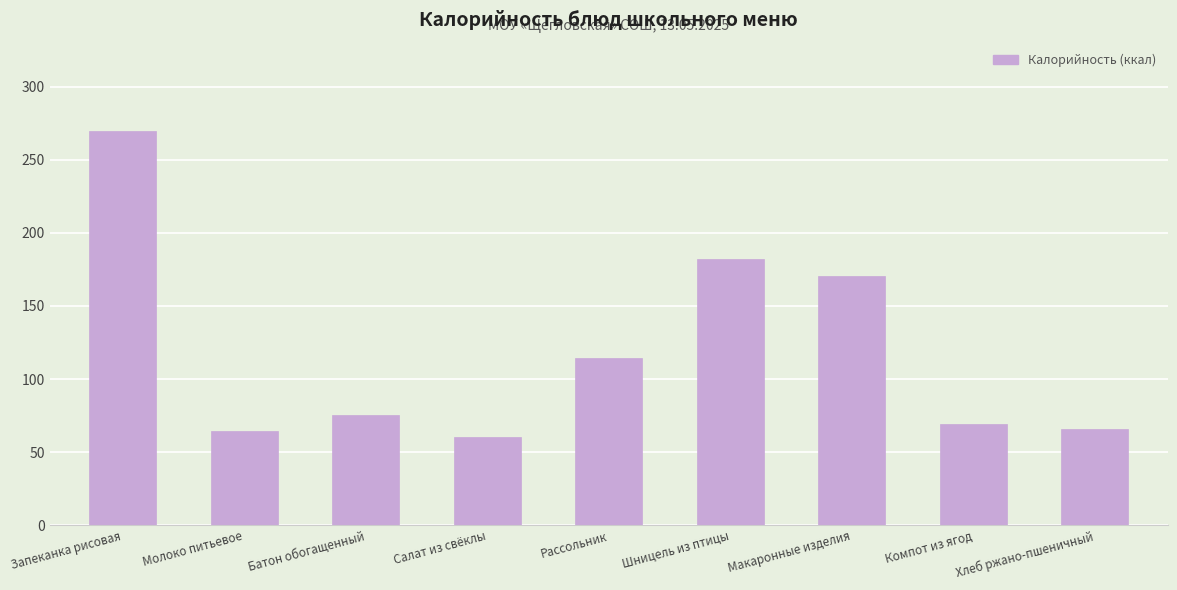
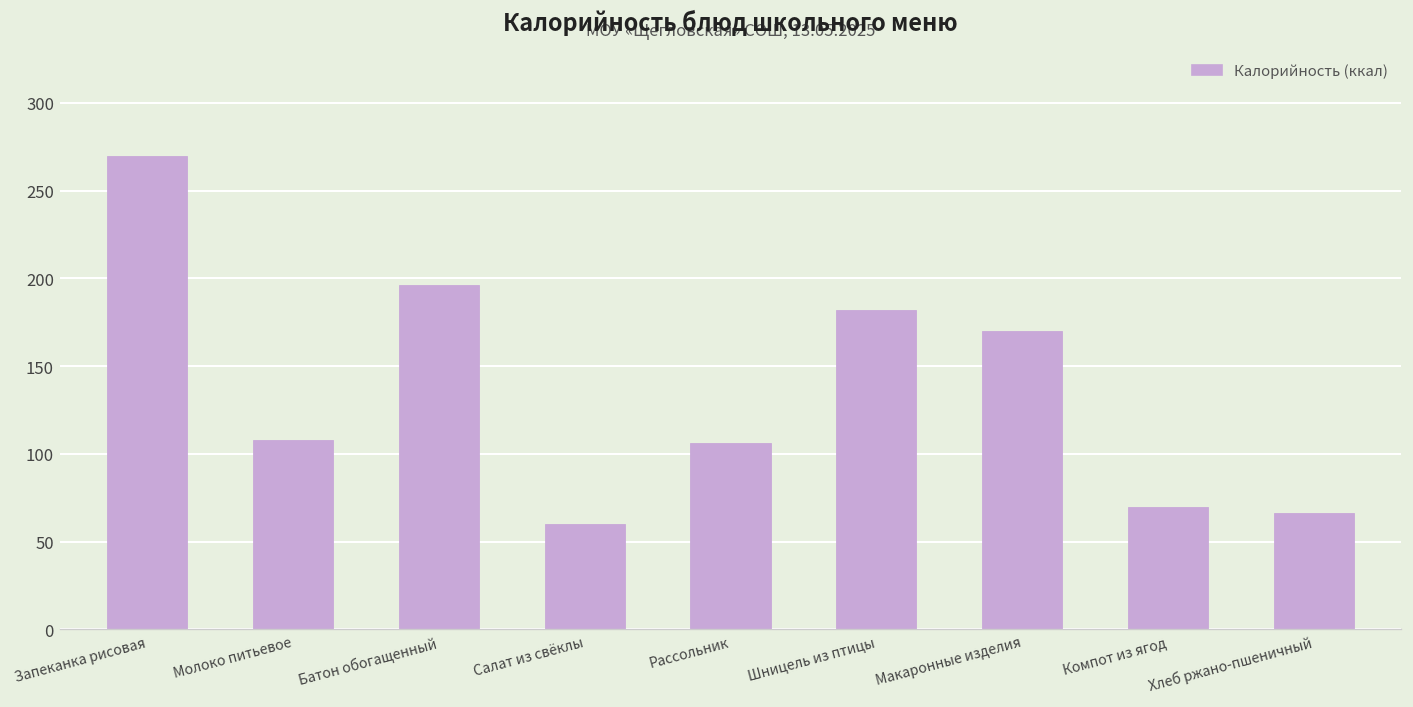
Молоко питьевое: 64 -> 108
Батон обогащенный: 76 -> 196
Рассольник: 114 -> 106
